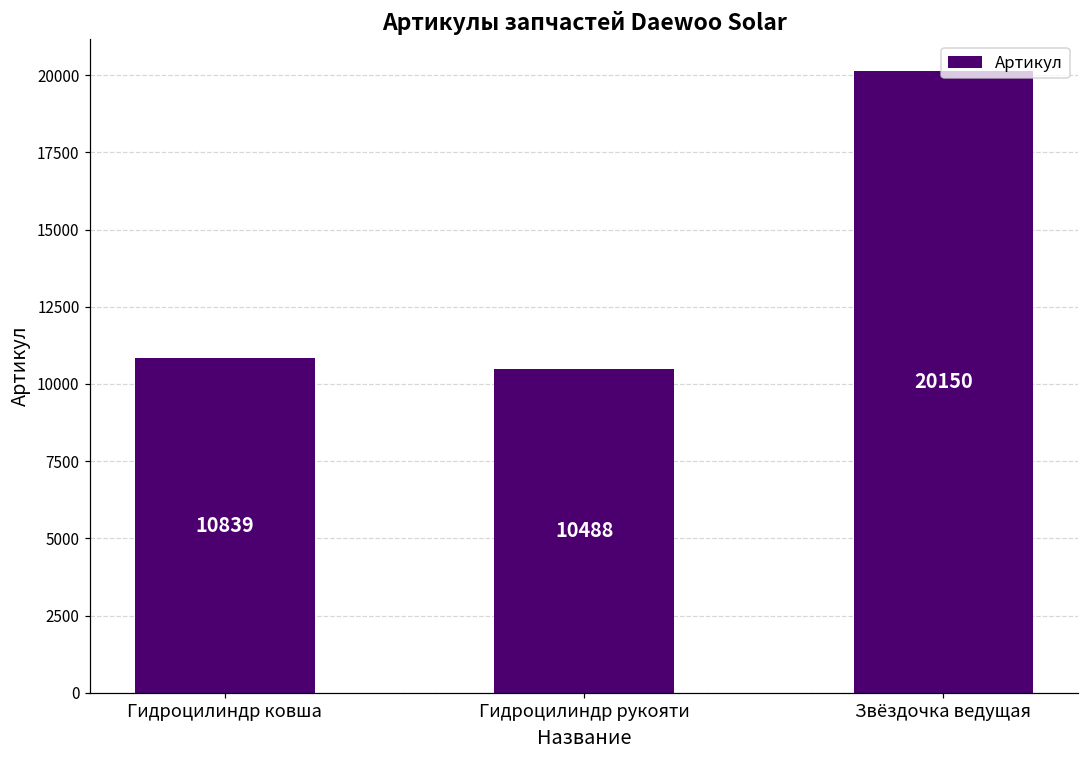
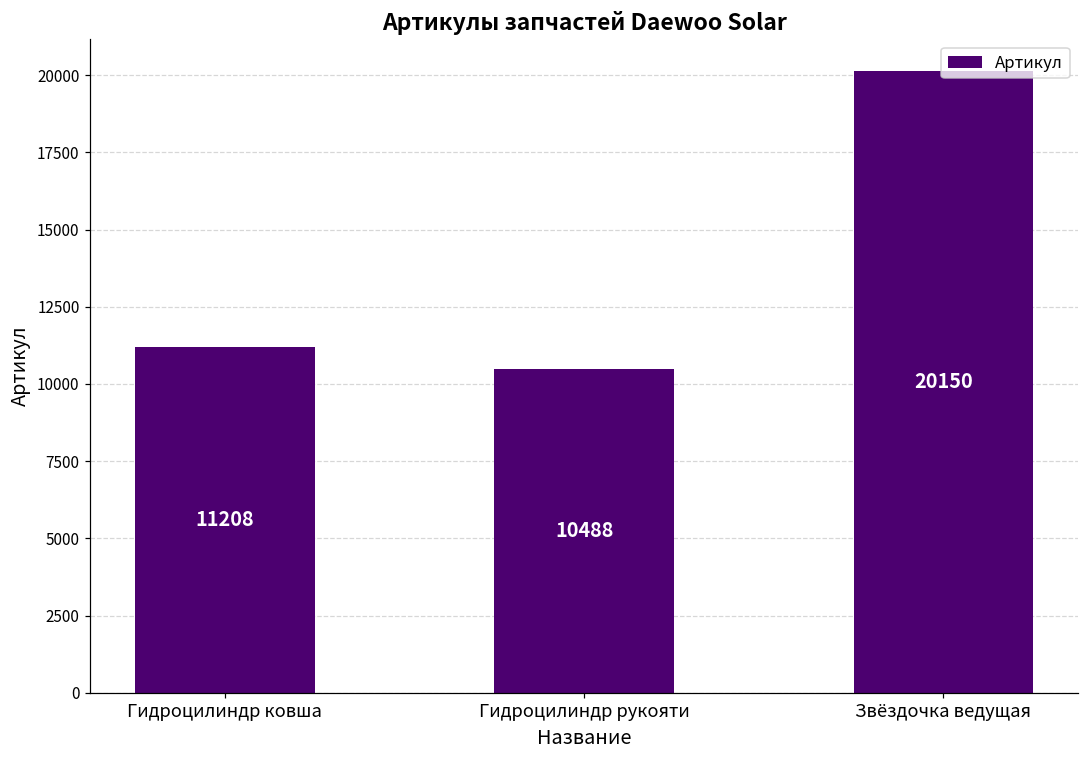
Гидроцилиндр ковша: 10839 -> 11208
